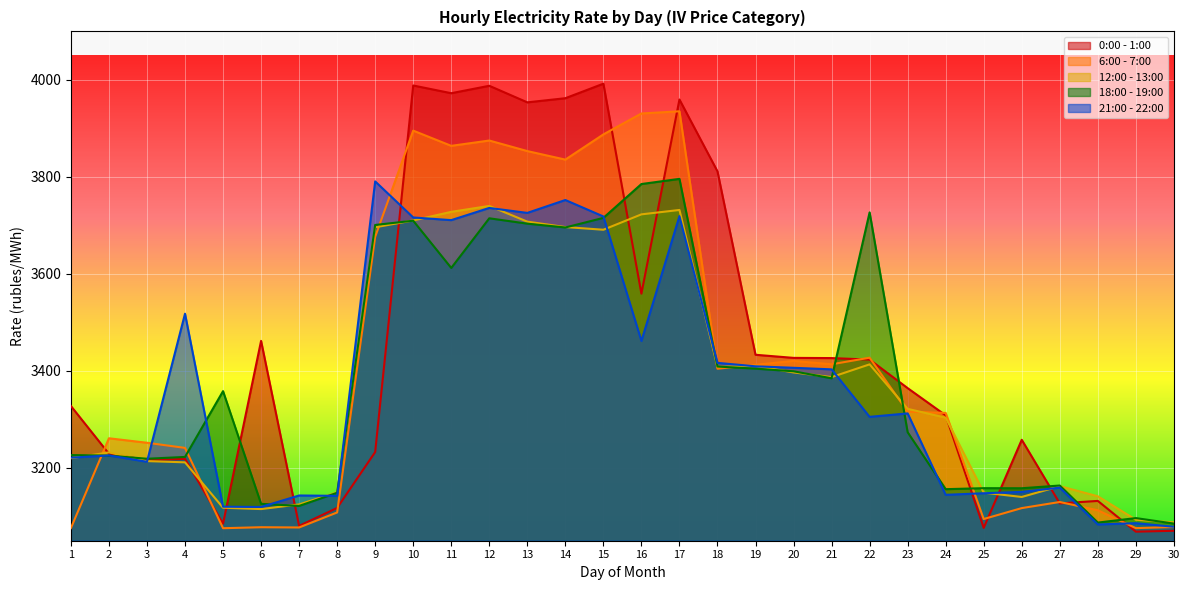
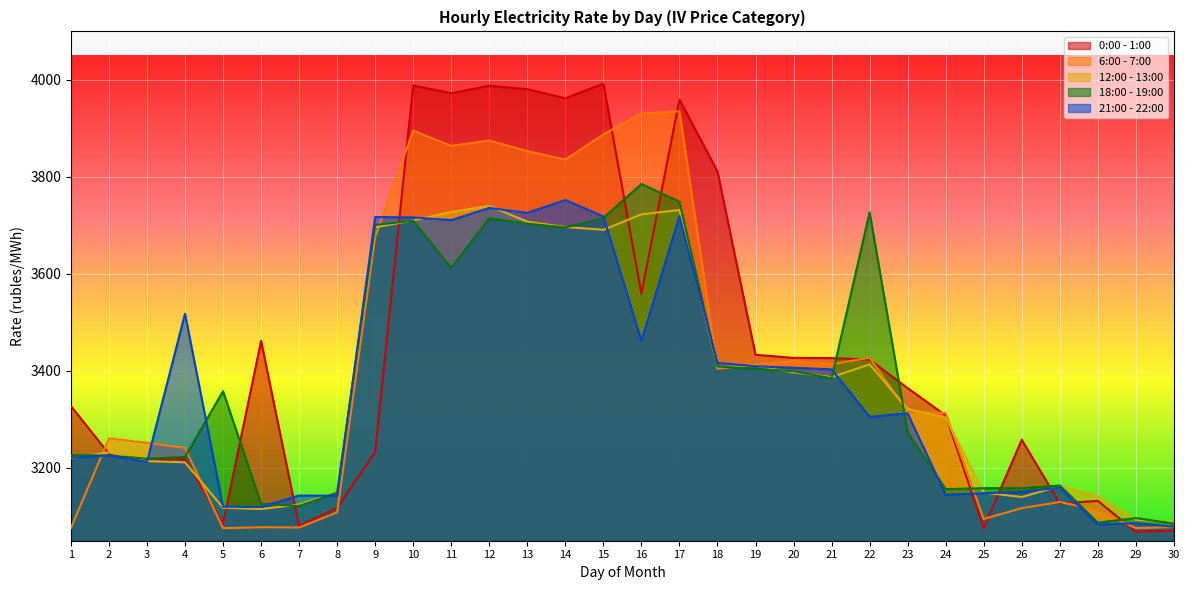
21:00 - 22:00, 9: 3790 -> 3720
0:00 - 1:00, 13: 3950 -> 3980
18:00 - 19:00, 17: 3800 -> 3750
